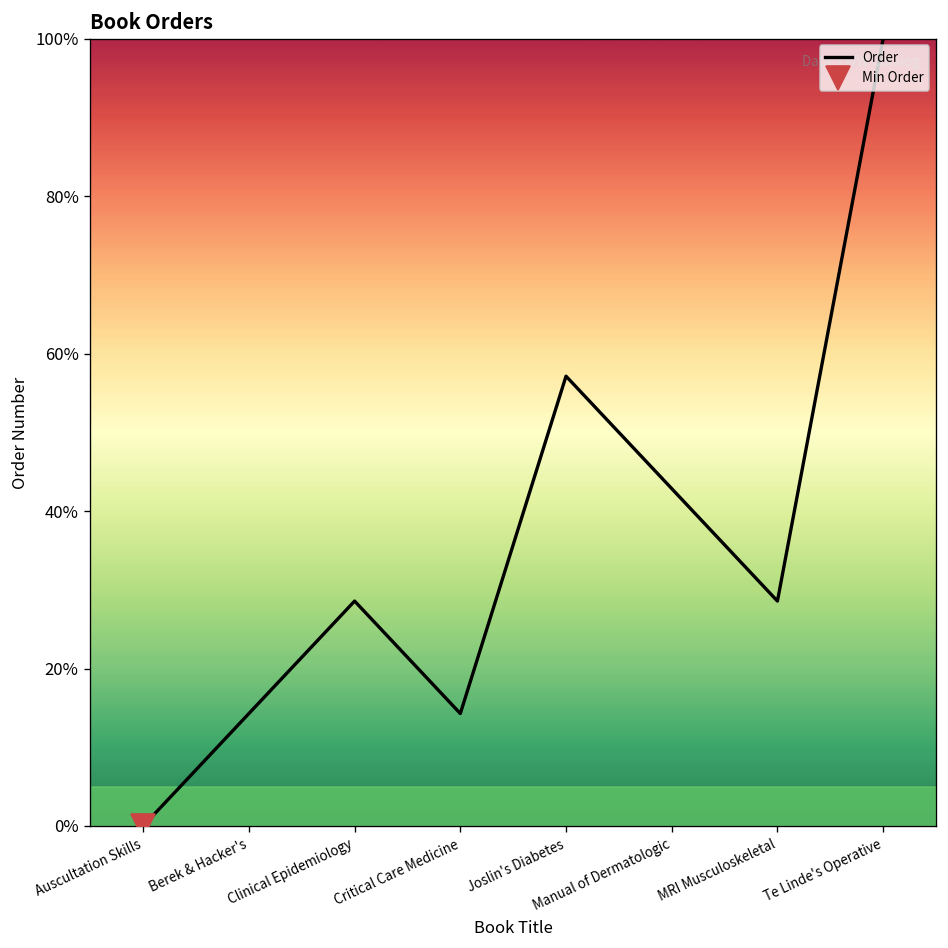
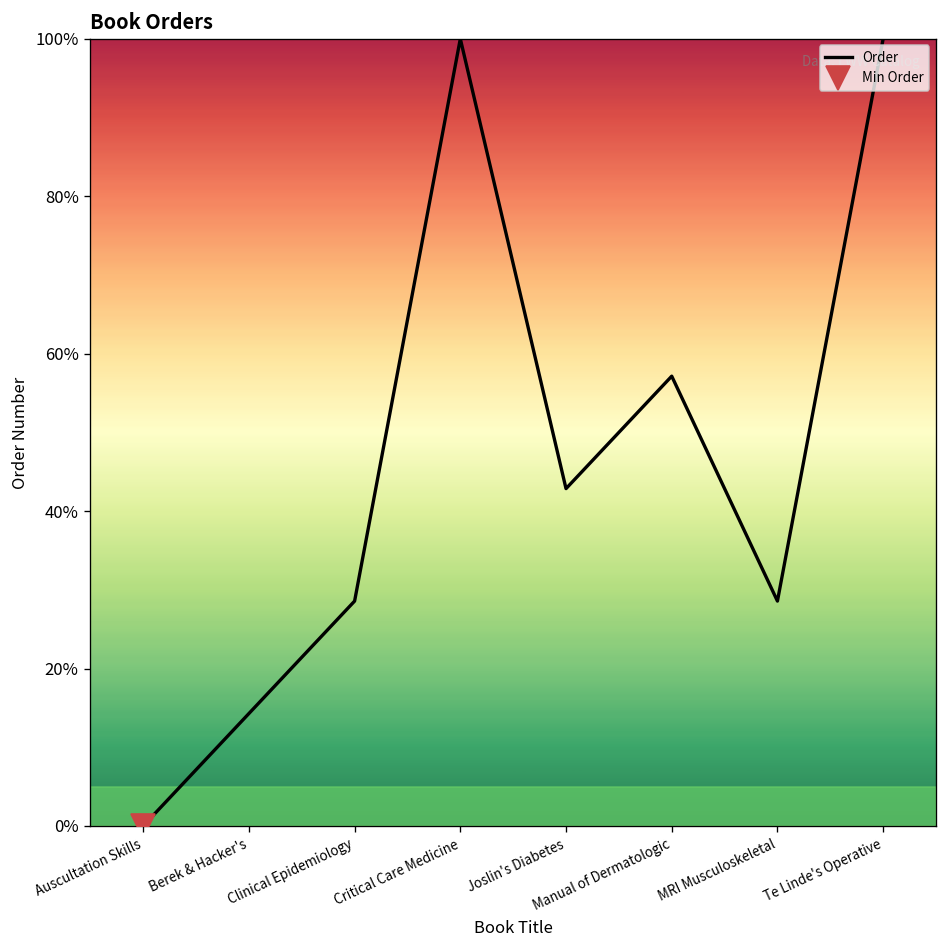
Order, Critical Care Medicine: 14% -> 100%
Order, Joslin's Diabetes: 57% -> 43%
Order, Manual of Dermatologic: 43% -> 57%
